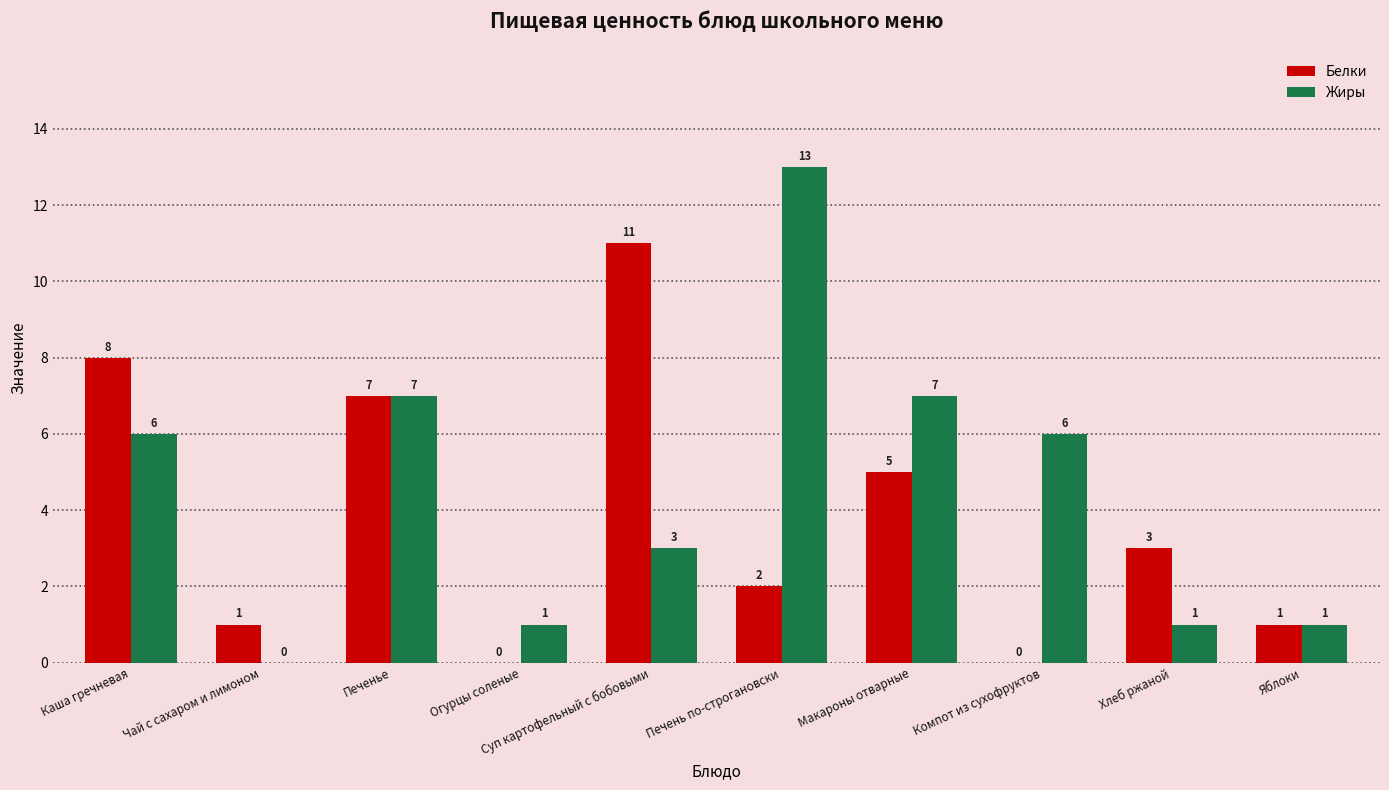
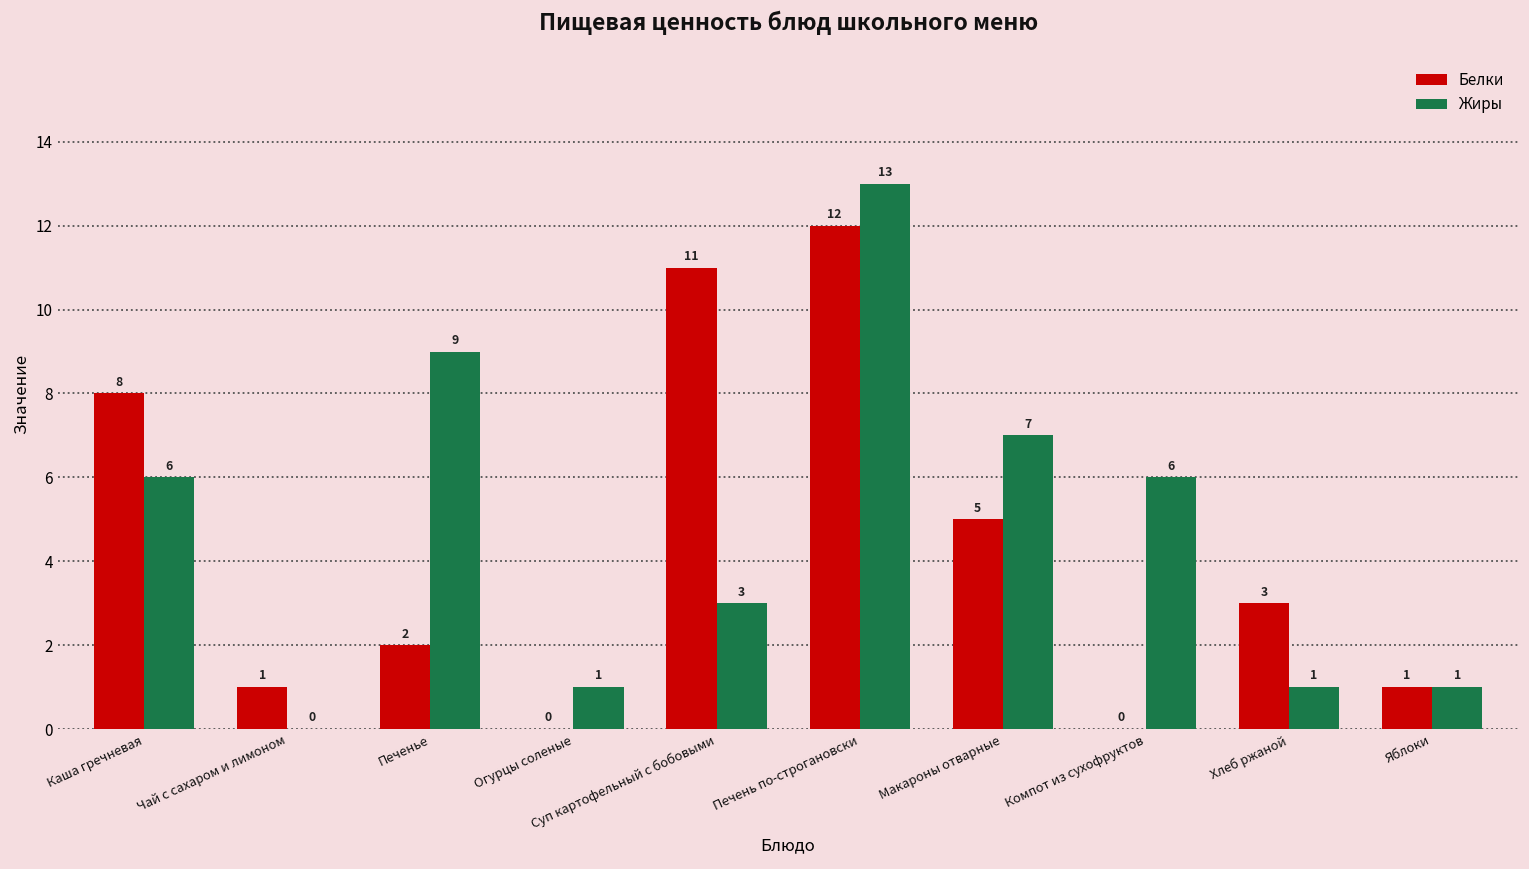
Белки, Печенье: 7 -> 2
Жиры, Печенье: 7 -> 9
Белки, Печень по-строгановски: 2 -> 12
